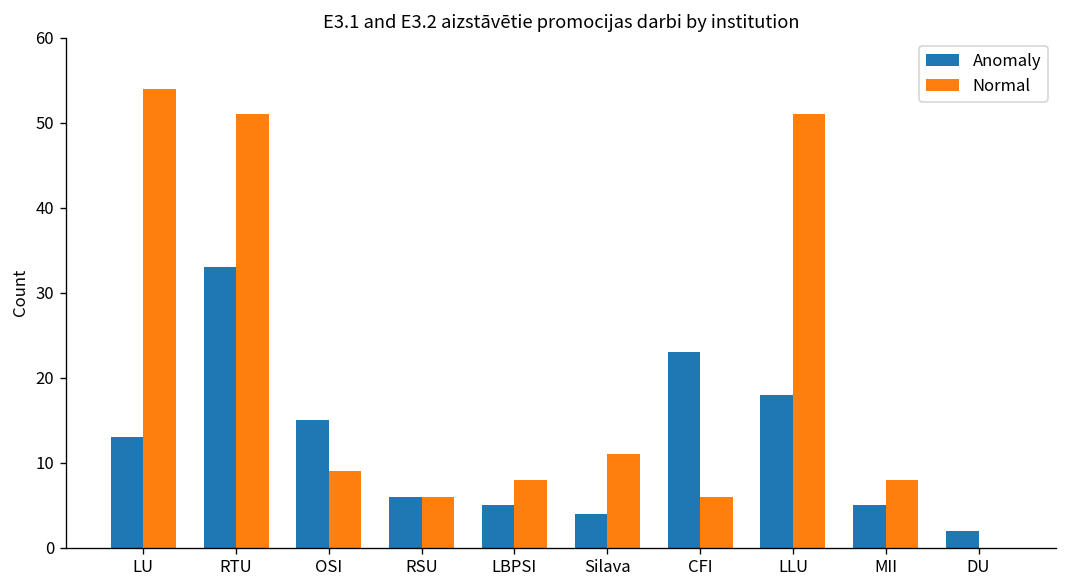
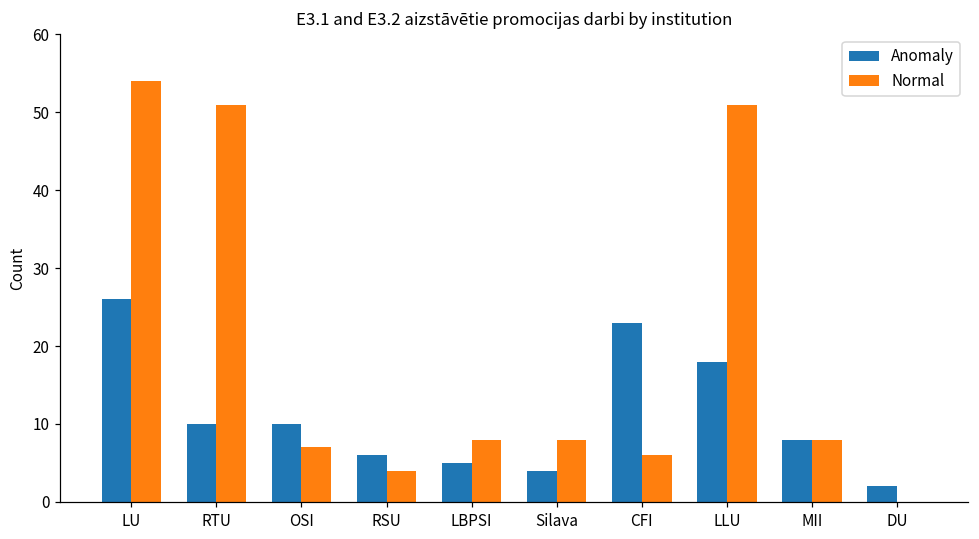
Anomaly, LU: 13 -> 26
Anomaly, RTU: 33 -> 10
Anomaly, OSI: 15 -> 10
Normal, OSI: 9 -> 7
Normal, RSU: 6 -> 4
Normal, Silava: 11 -> 8
Anomaly, MII: 5 -> 8
